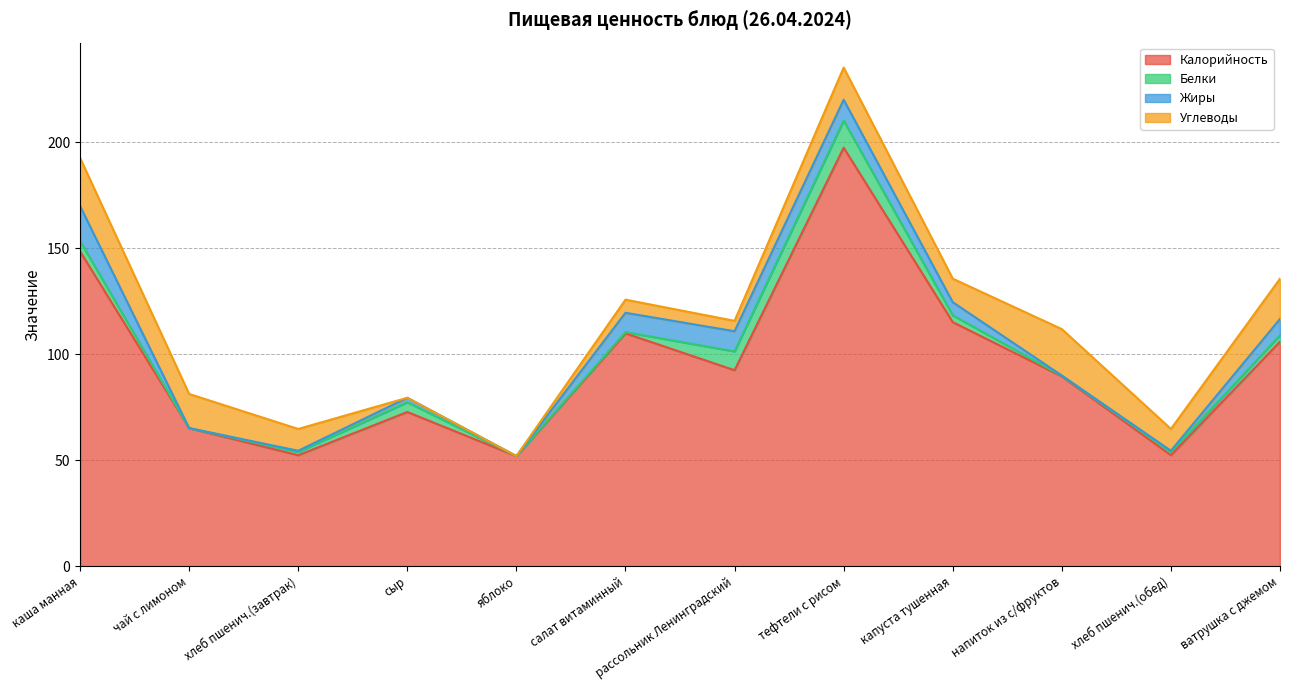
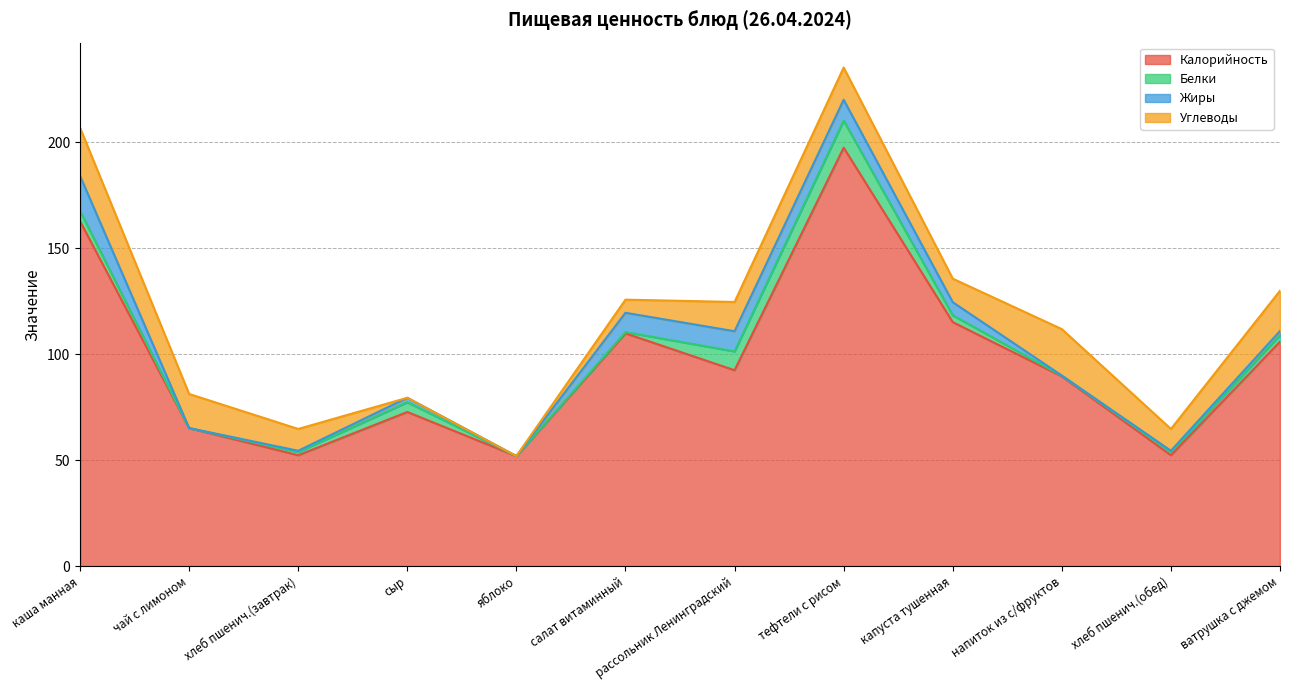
Калорийность, каша манная: 149 -> 163
Углеводы, рассольник Ленинградский: 5 -> 14
Жиры, ватрушка с джемом: 8 -> 2
